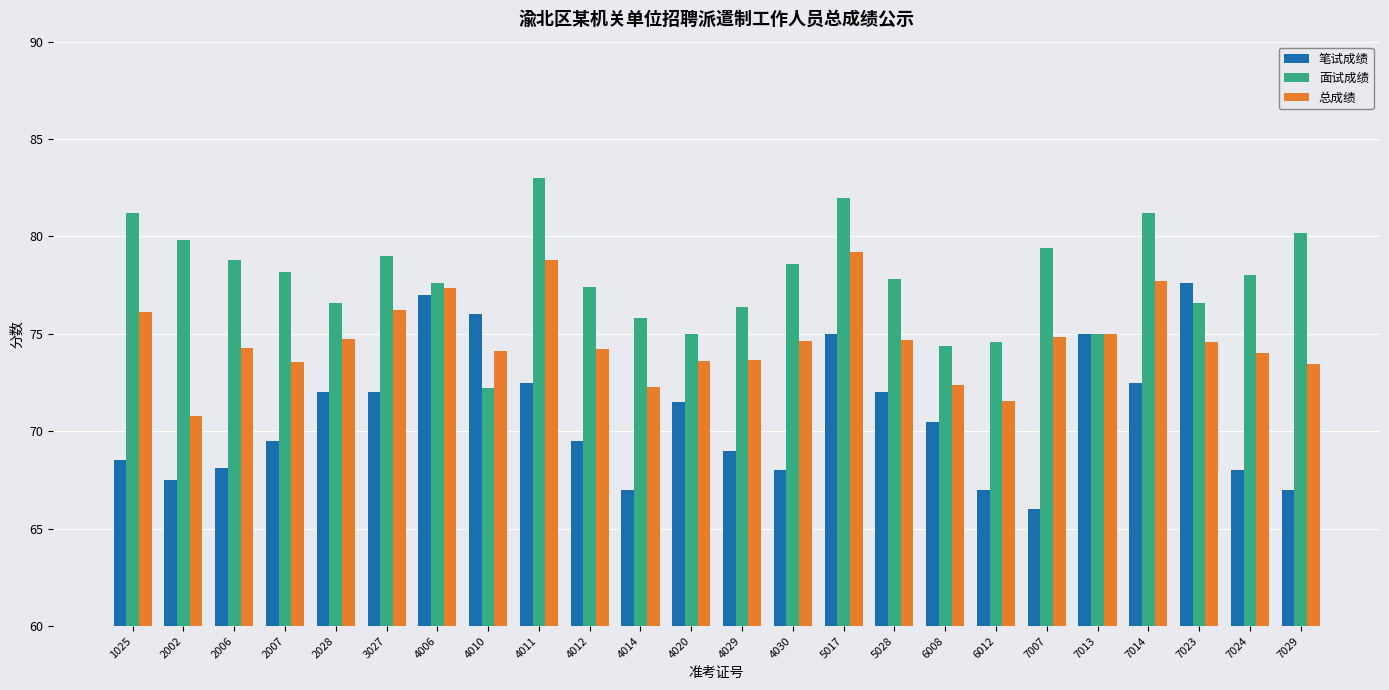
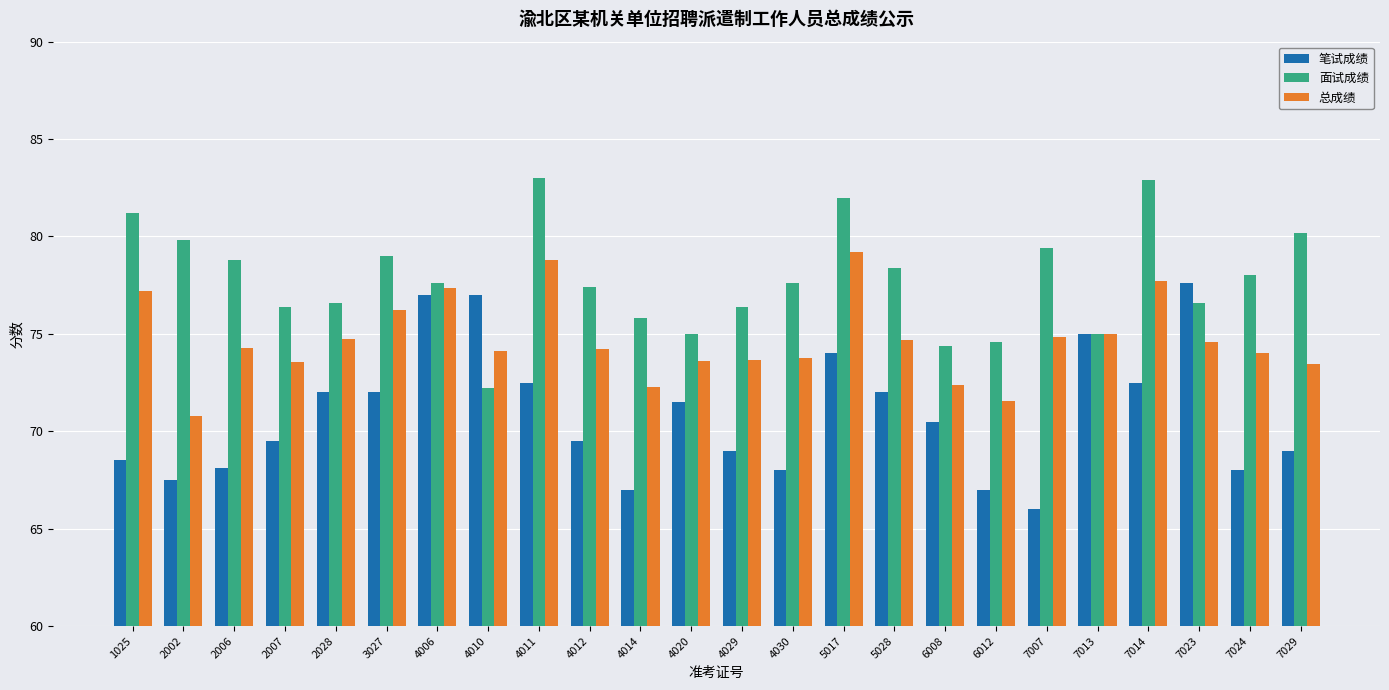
总成绩, 1025: 76.1 -> 77.2
面试成绩, 2007: 78.2 -> 76.4
笔试成绩, 4010: 76 -> 77
面试成绩, 4030: 78.6 -> 77.6
总成绩, 4030: 74.6 -> 73.8
笔试成绩, 5017: 75 -> 74
面试成绩, 5028: 77.8 -> 78.4
面试成绩, 7014: 81.2 -> 82.9
笔试成绩, 7029: 67 -> 69
